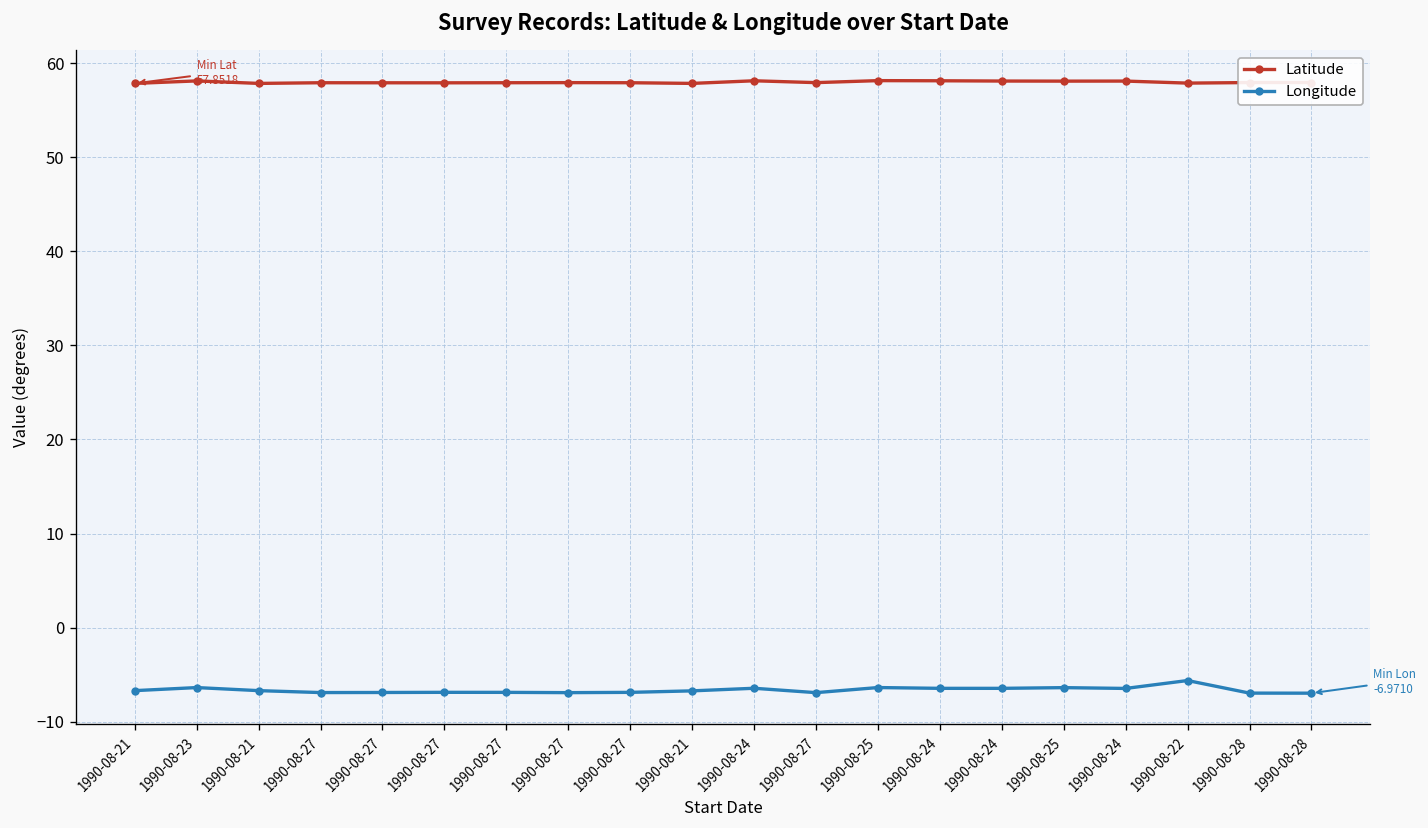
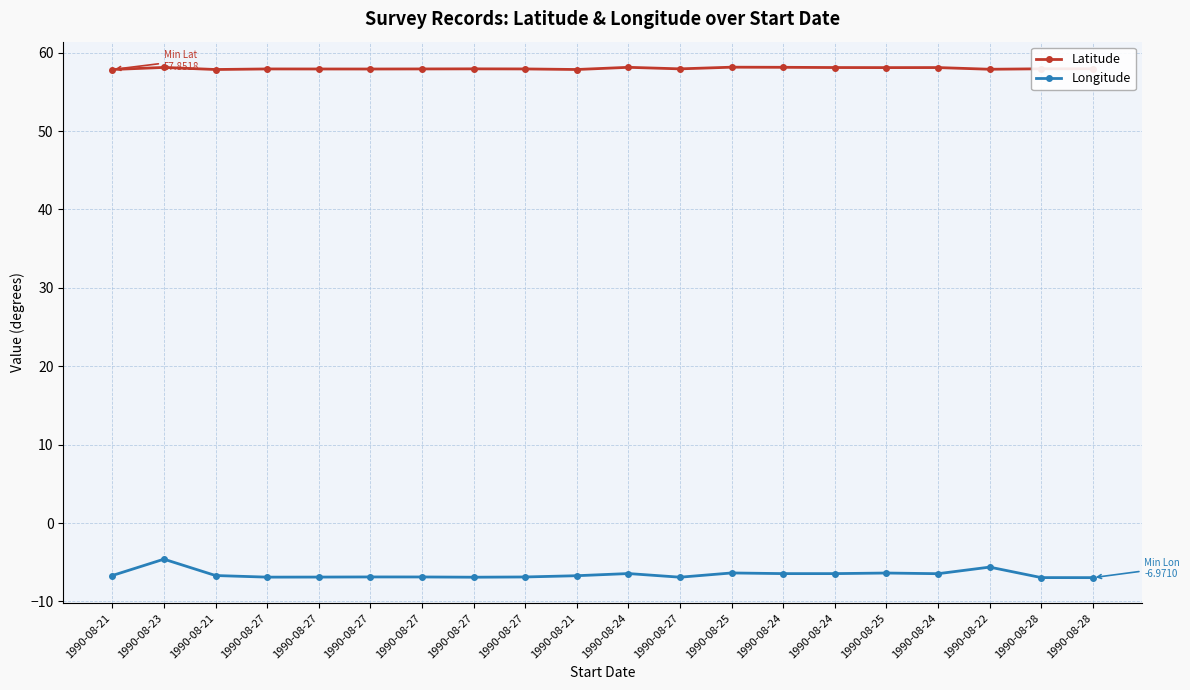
Longitude, 1990-08-23: -6 -> -5
